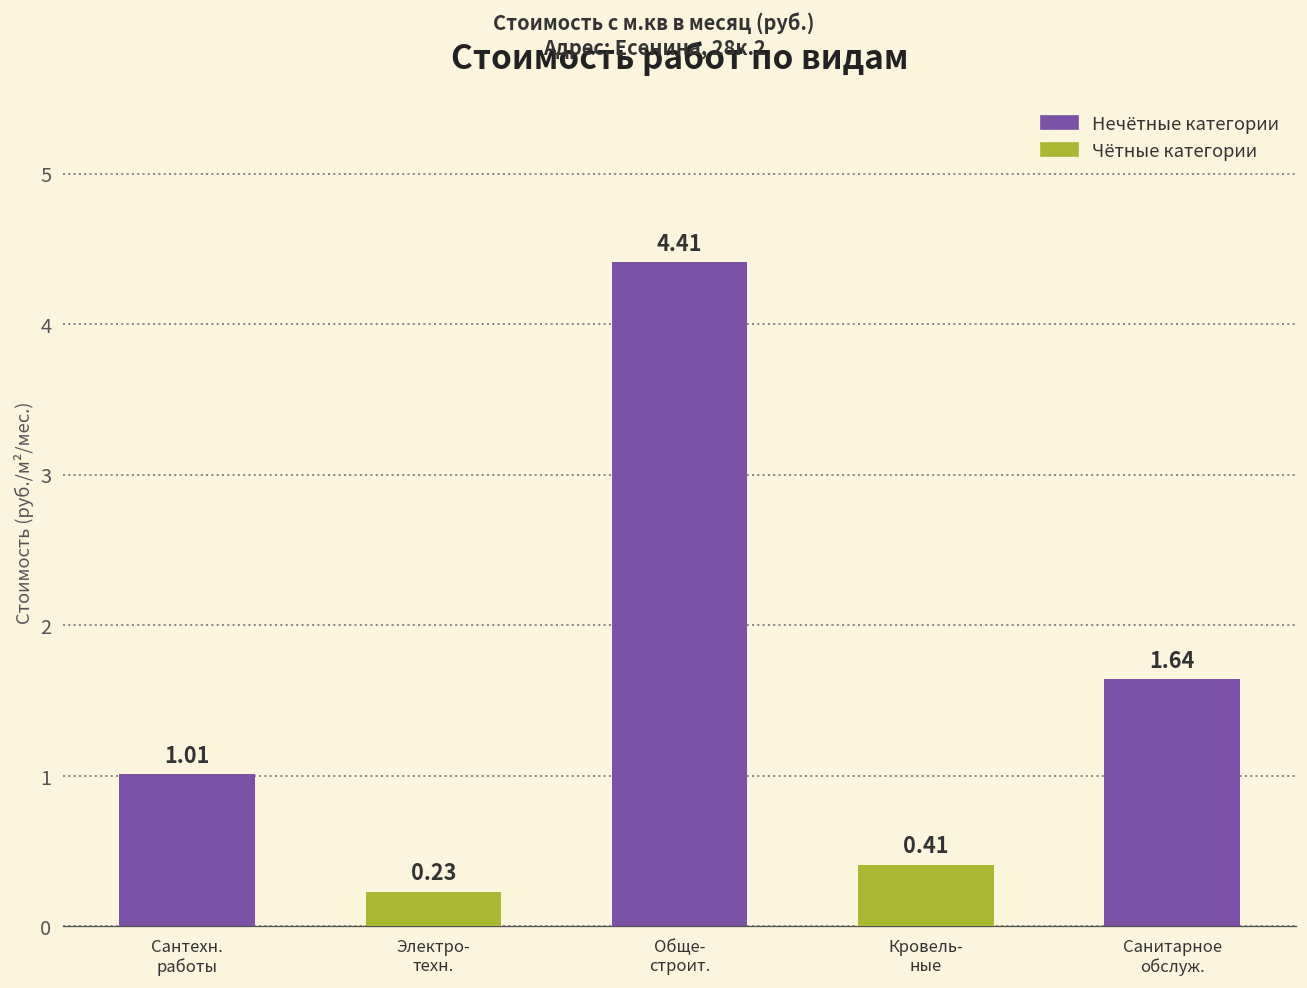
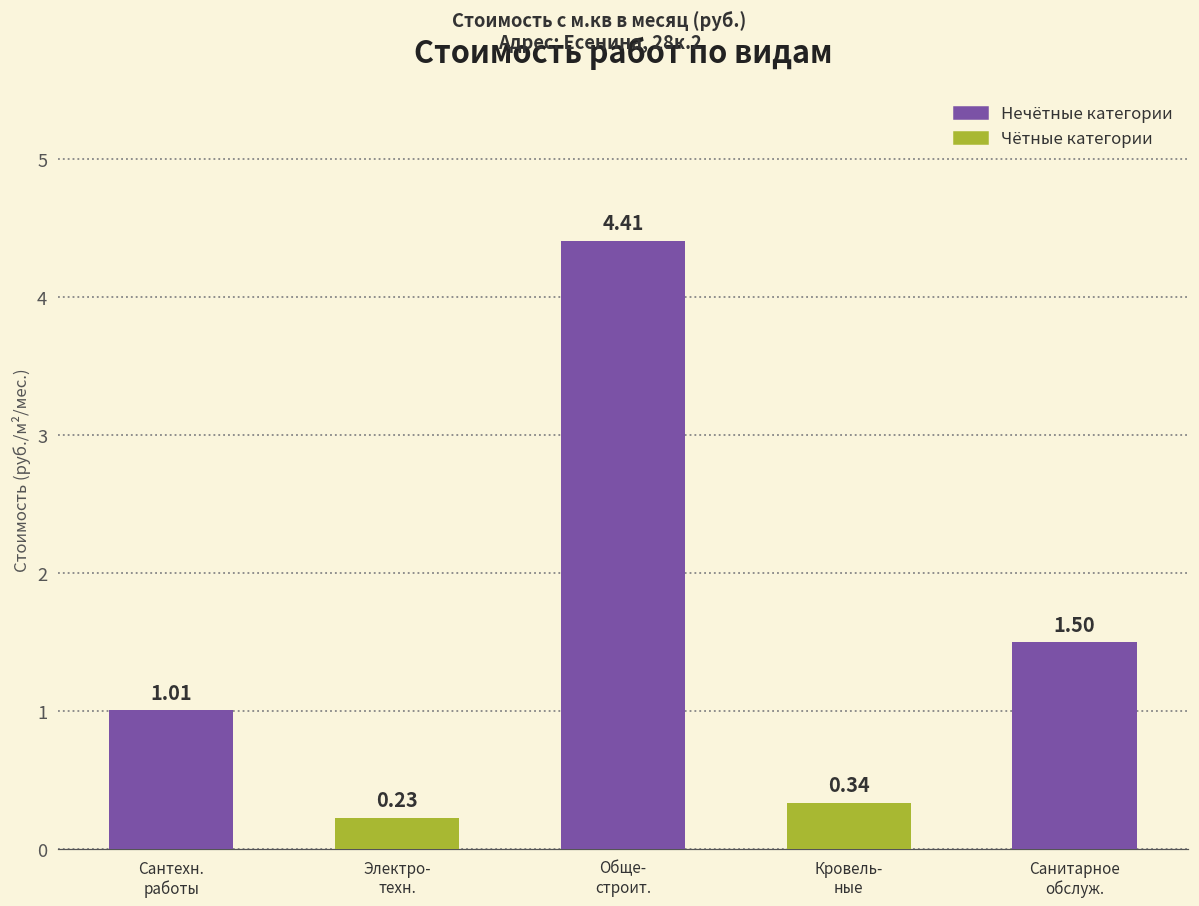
Кровель- ные: 0.41 -> 0.34
Санитарное обслуж.: 1.64 -> 1.50
